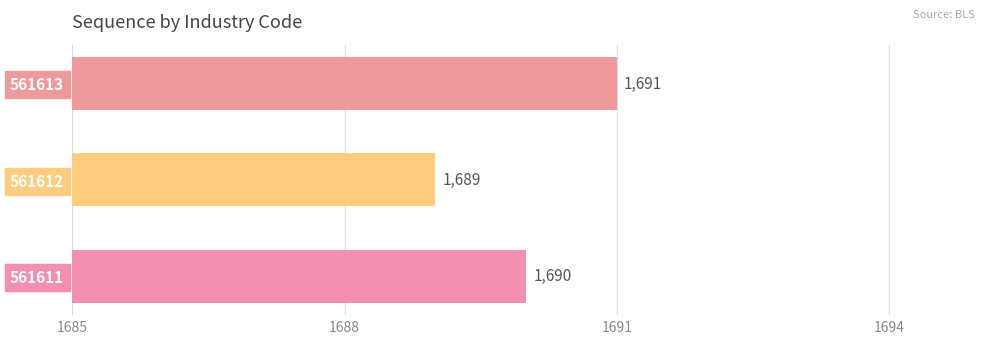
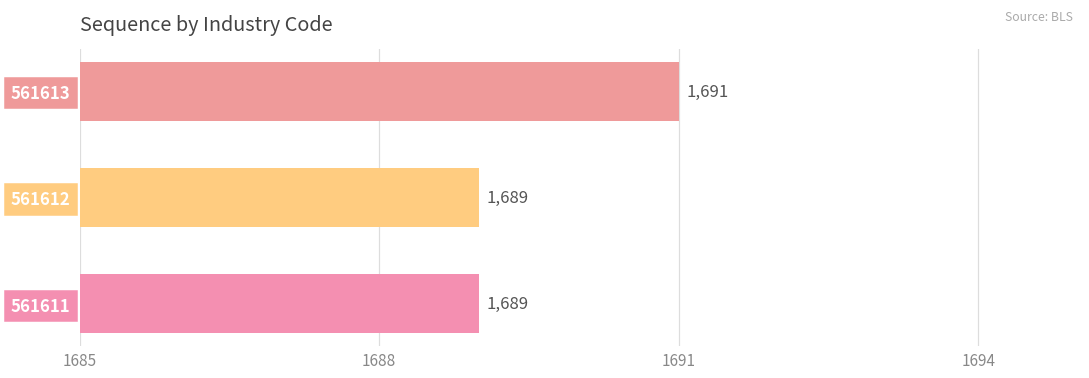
561611: 1,690 -> 1,689
